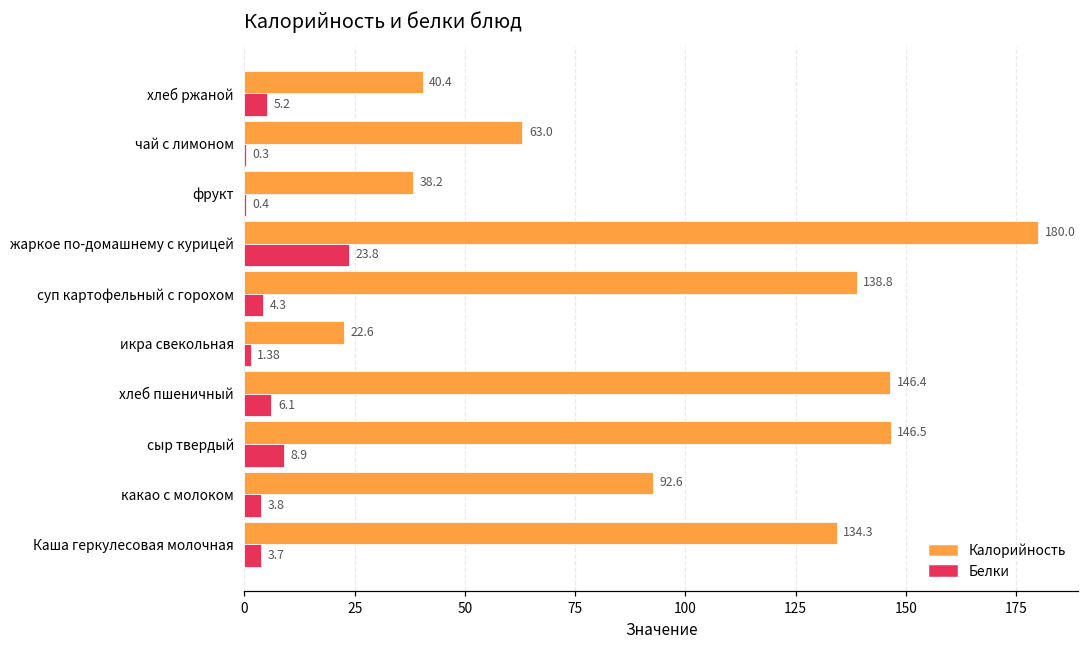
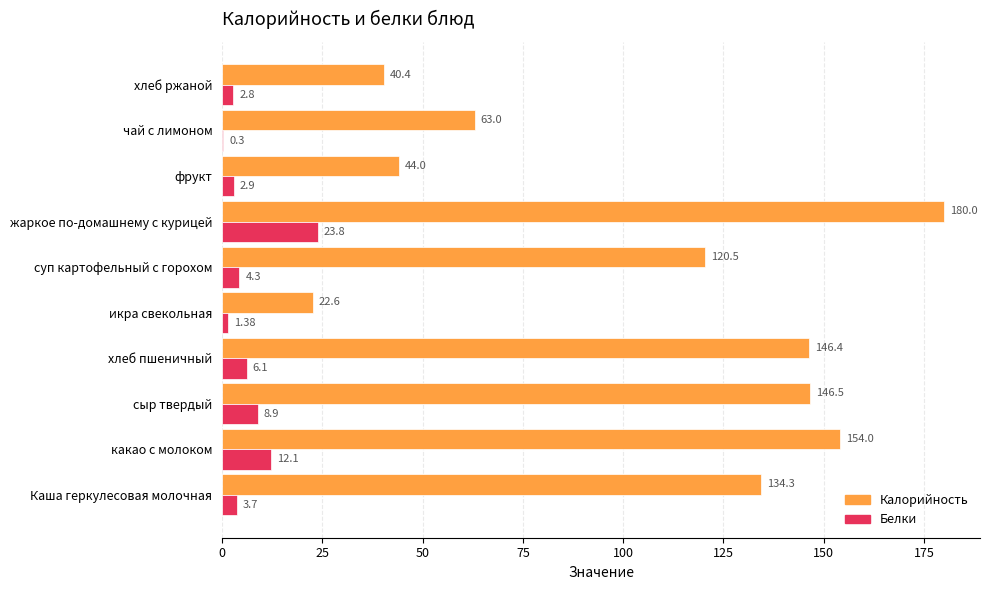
Белки, хлеб ржаной: 5.2 -> 2.8
Калорийность, фрукт: 38.2 -> 44.0
Белки, фрукт: 0.4 -> 2.9
Калорийность, суп картофельный с горохом: 138.8 -> 120.5
Калорийность, какао с молоком: 92.6 -> 154.0
Белки, какао с молоком: 3.8 -> 12.1
